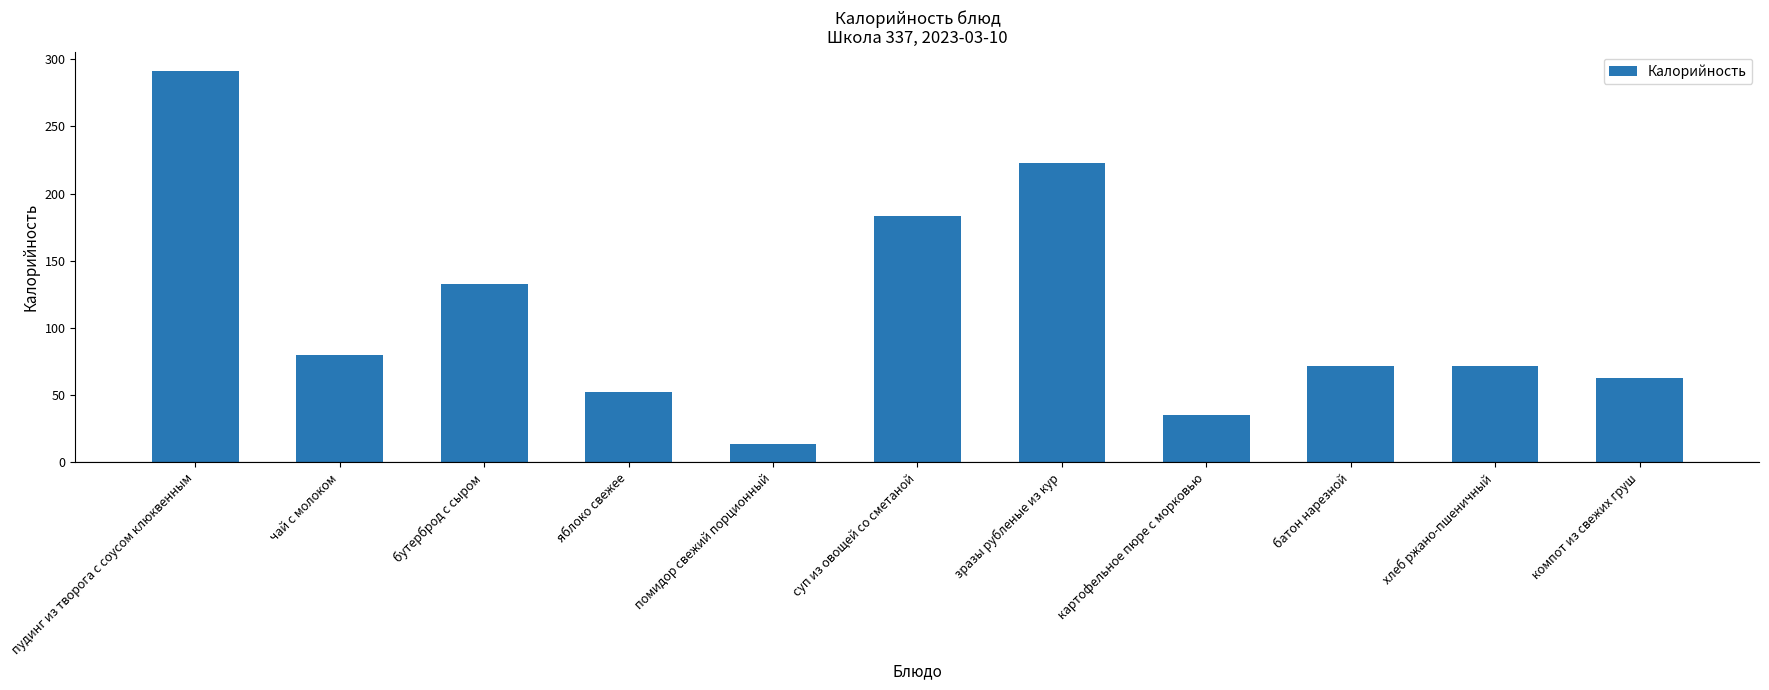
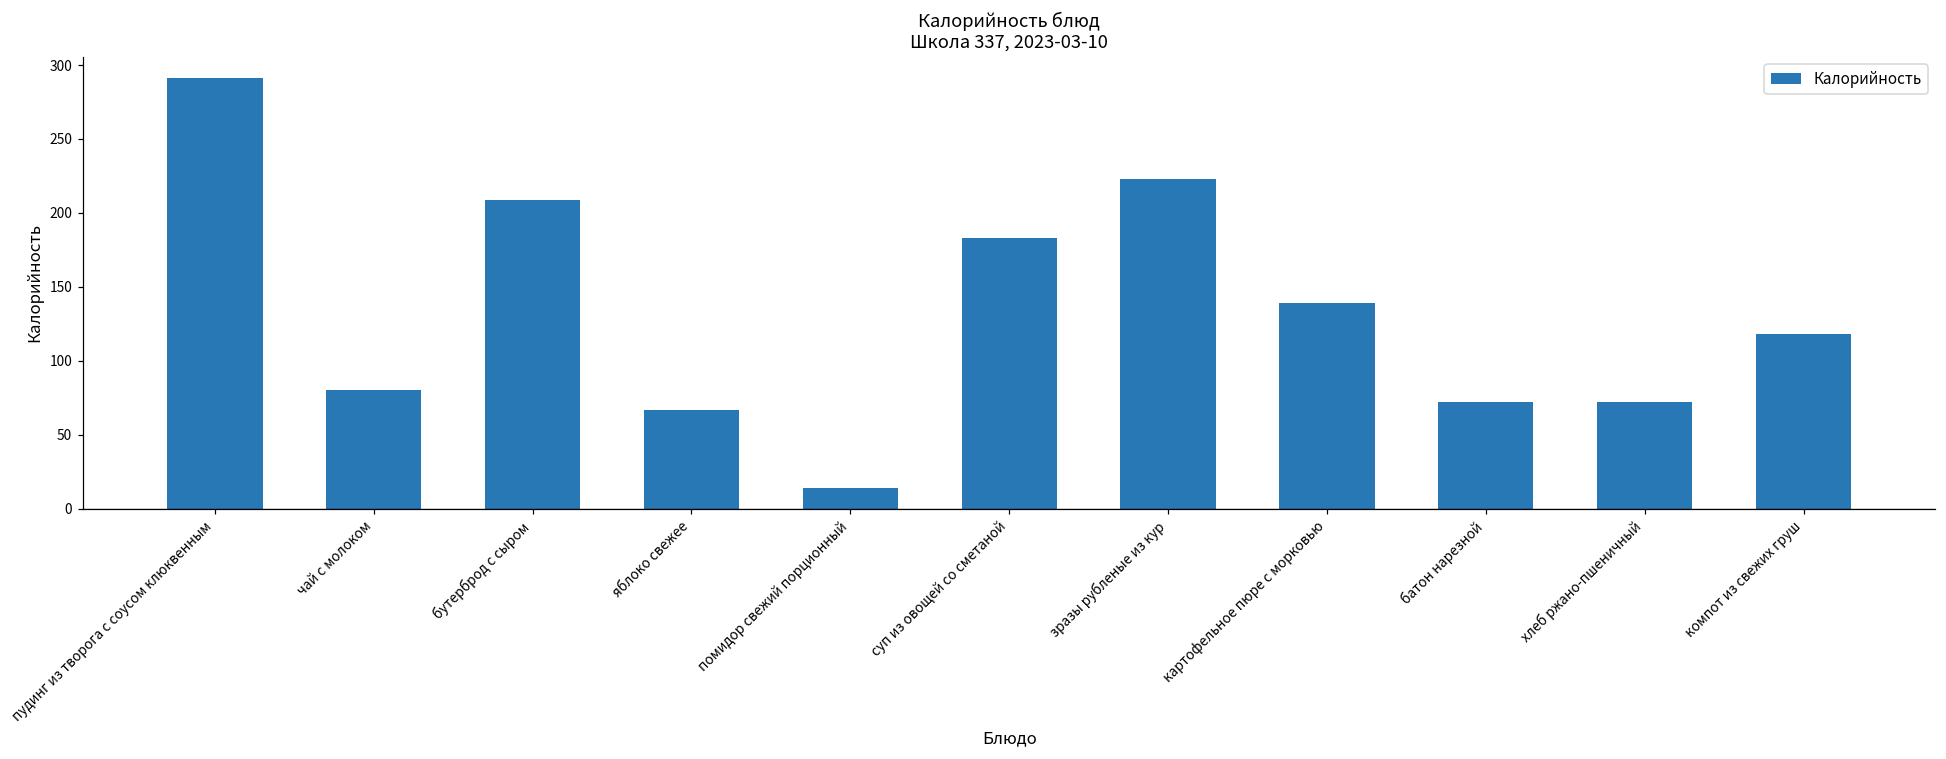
бутерброд с сыром: 133 -> 209
яблоко свежее: 52 -> 67
картофельное пюре с морковью: 35 -> 139
компот из свежих груш: 63 -> 118
